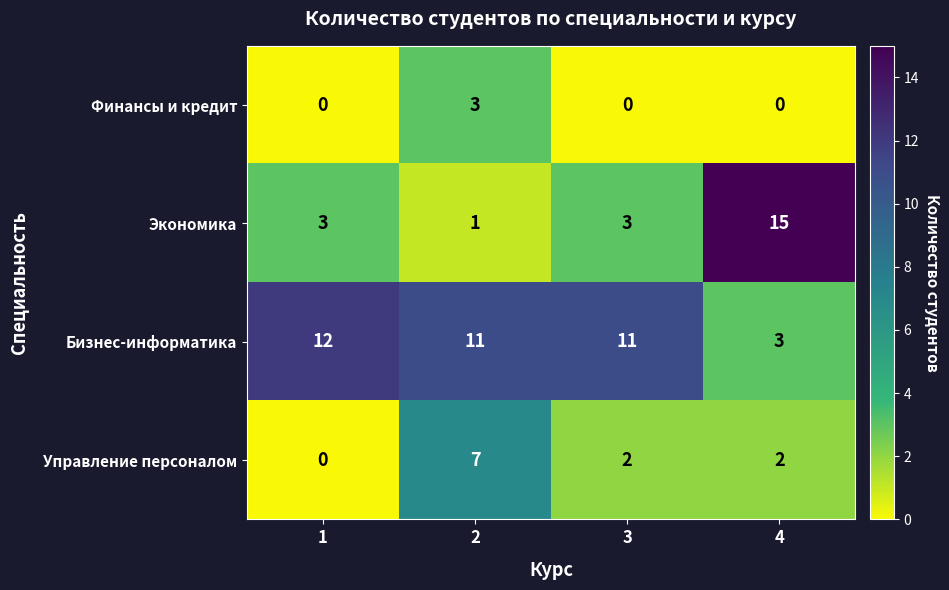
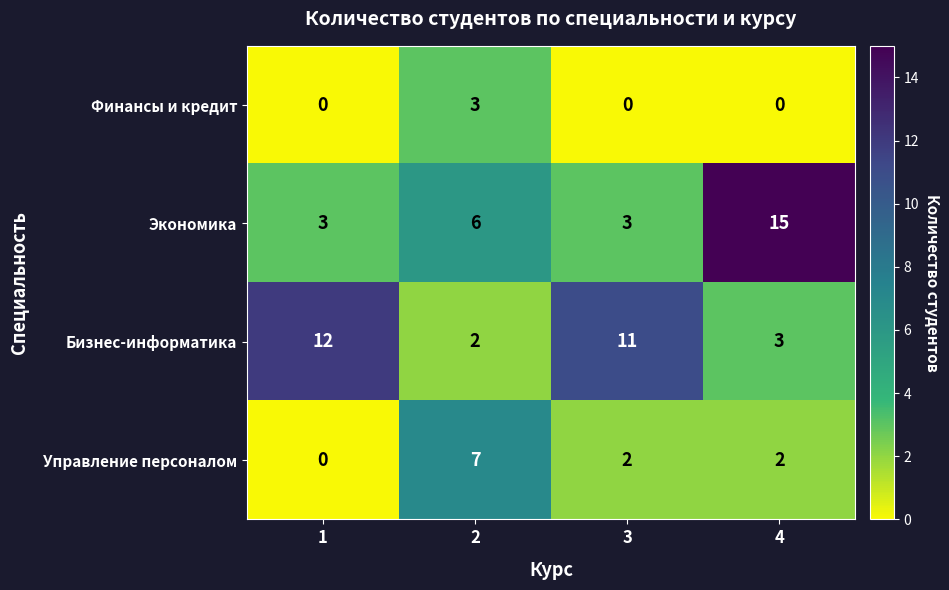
Экономика, 2: 1 -> 6
Бизнес-информатика, 2: 11 -> 2
